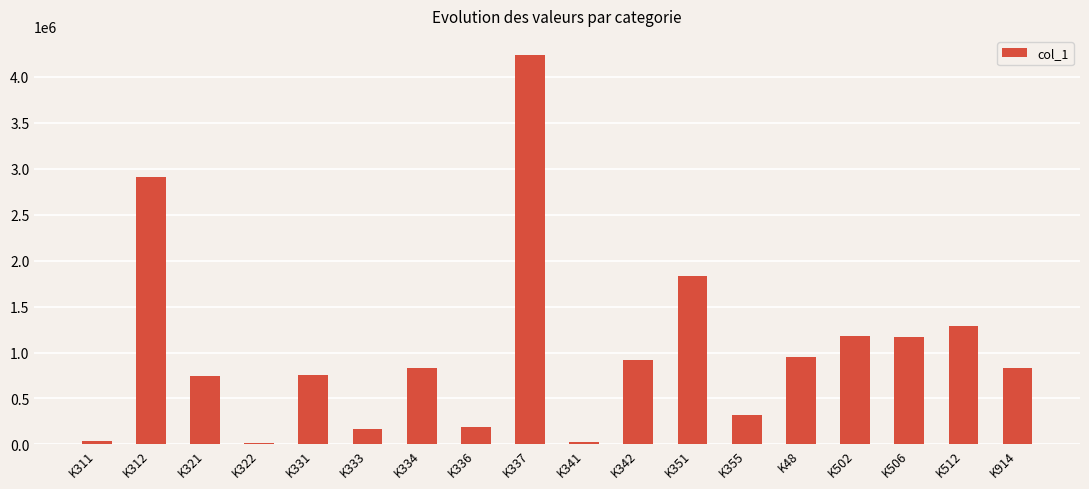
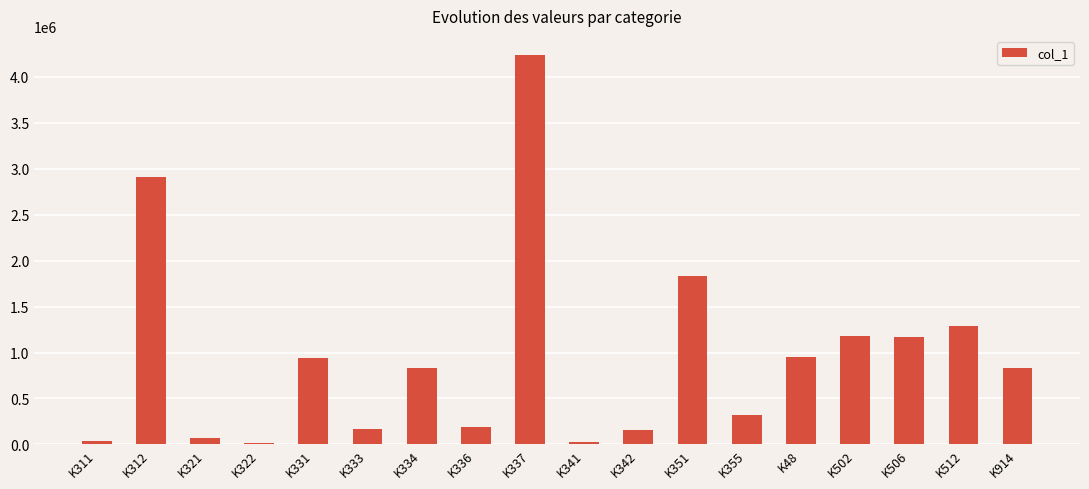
K321: 700000 -> 100000
K331: 800000 -> 900000
K342: 900000 -> 200000
